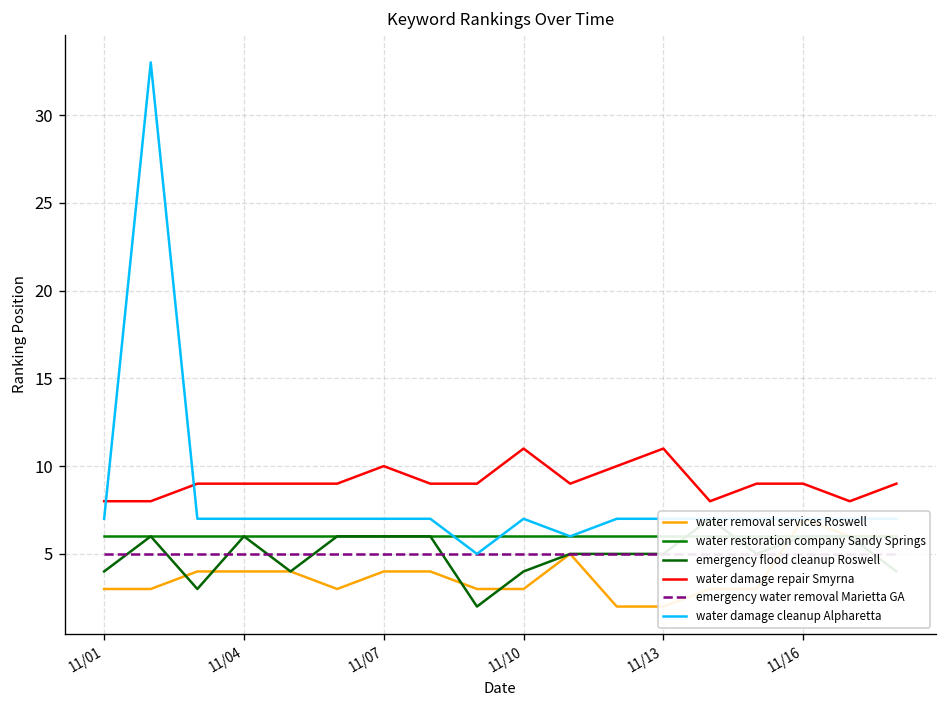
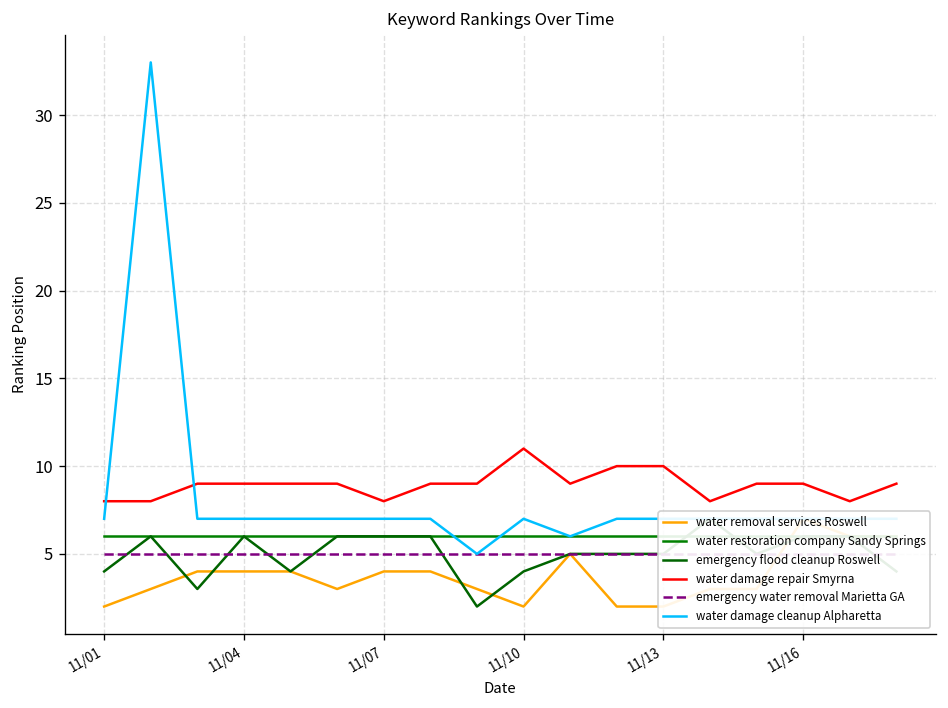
water removal services Roswell, 11/01: 3 -> 2
water damage repair Smyrna, 11/07: 10 -> 8
water removal services Roswell, 11/10: 3 -> 2
water damage repair Smyrna, 11/13: 11 -> 10
